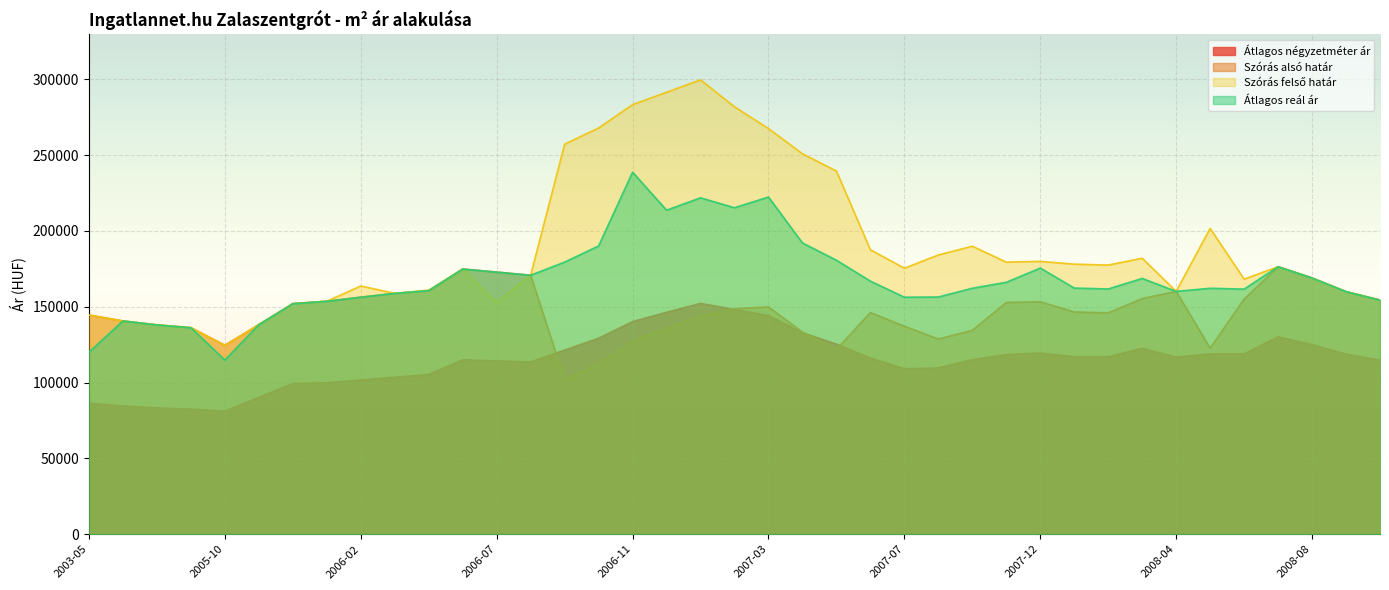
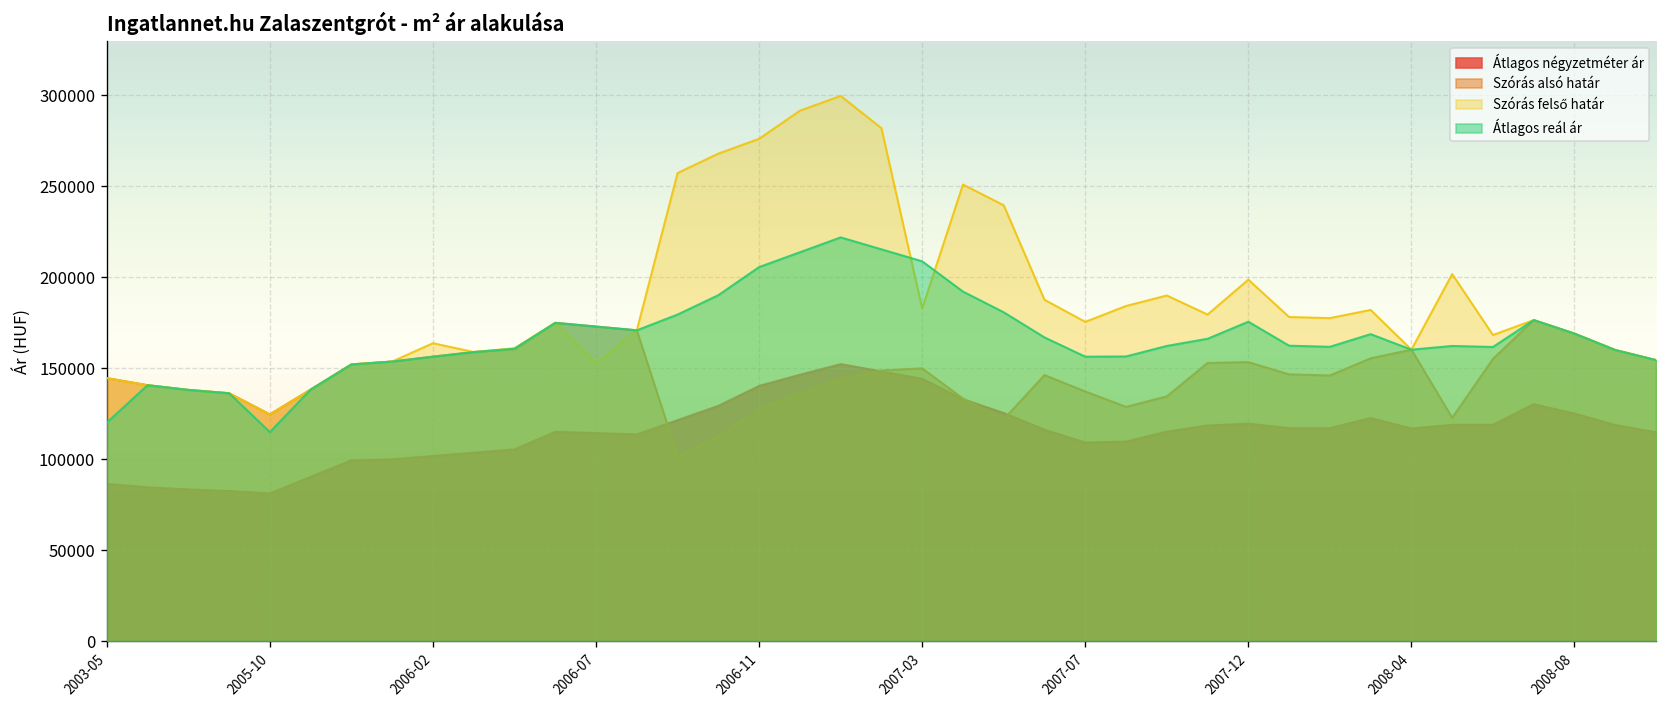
Szórás felső határ, 2006-11: 283000 -> 276000
Átlagos reál ár, 2006-11: 239000 -> 206000
Szórás felső határ, 2007-03: 268000 -> 183000
Átlagos reál ár, 2007-03: 222000 -> 209000
Szórás felső határ, 2007-12: 180000 -> 199000
